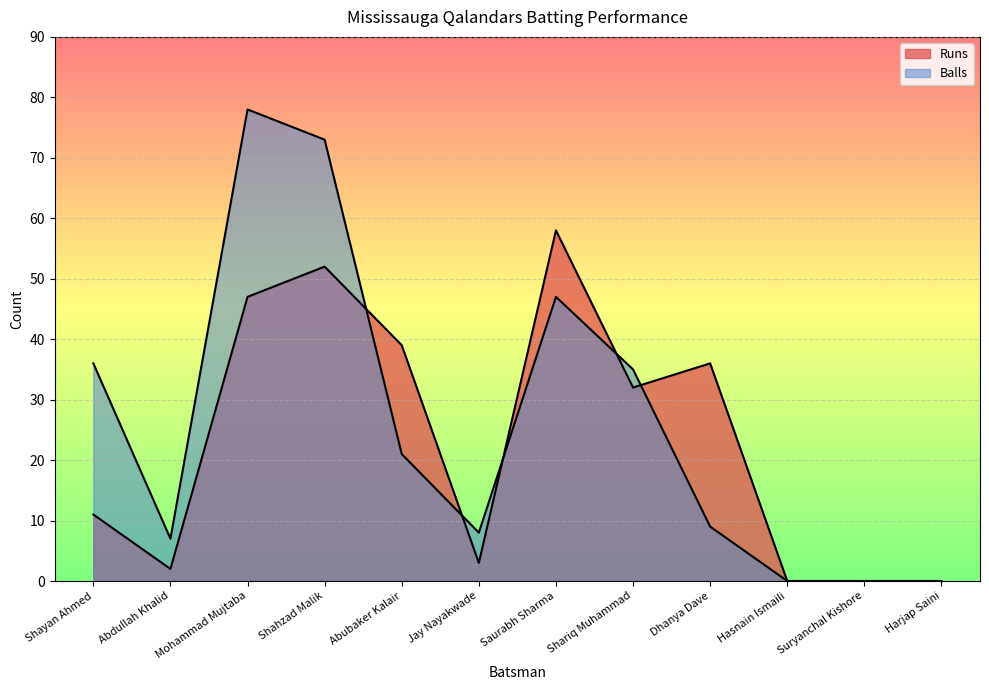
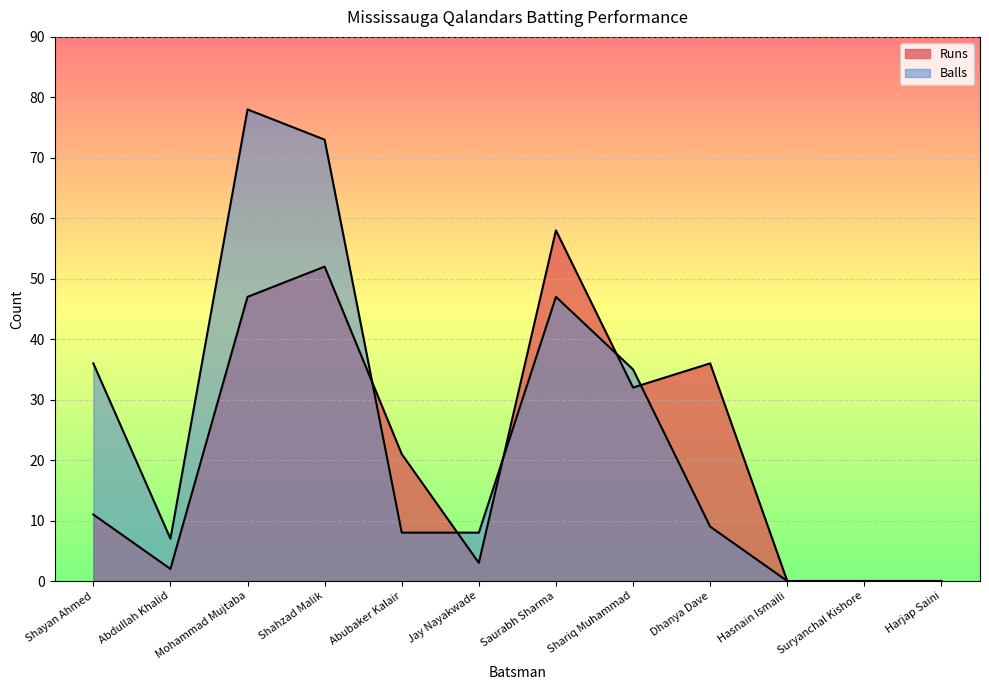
Runs, Abubaker Kalair: 39 -> 21
Balls, Abubaker Kalair: 21 -> 8
